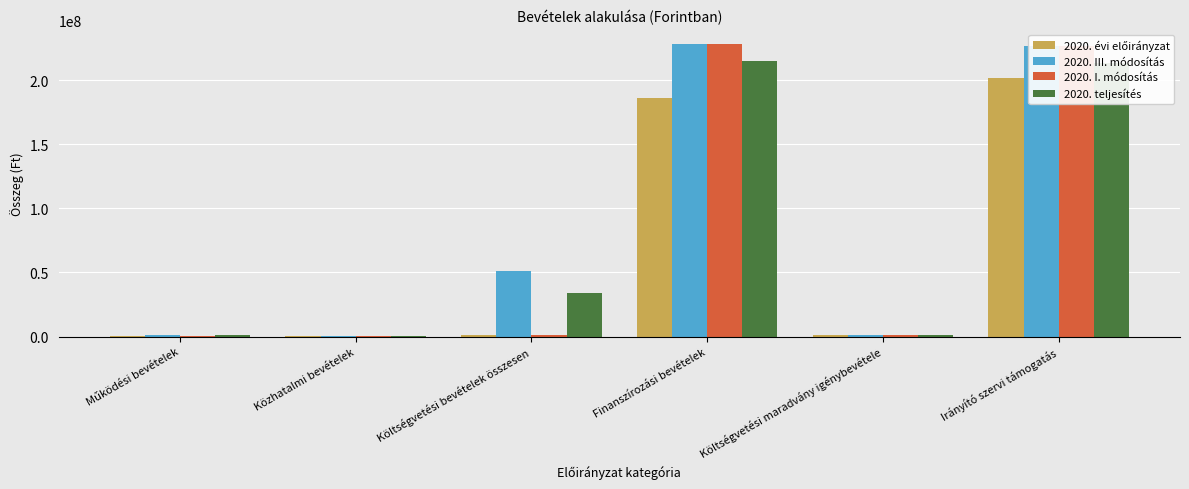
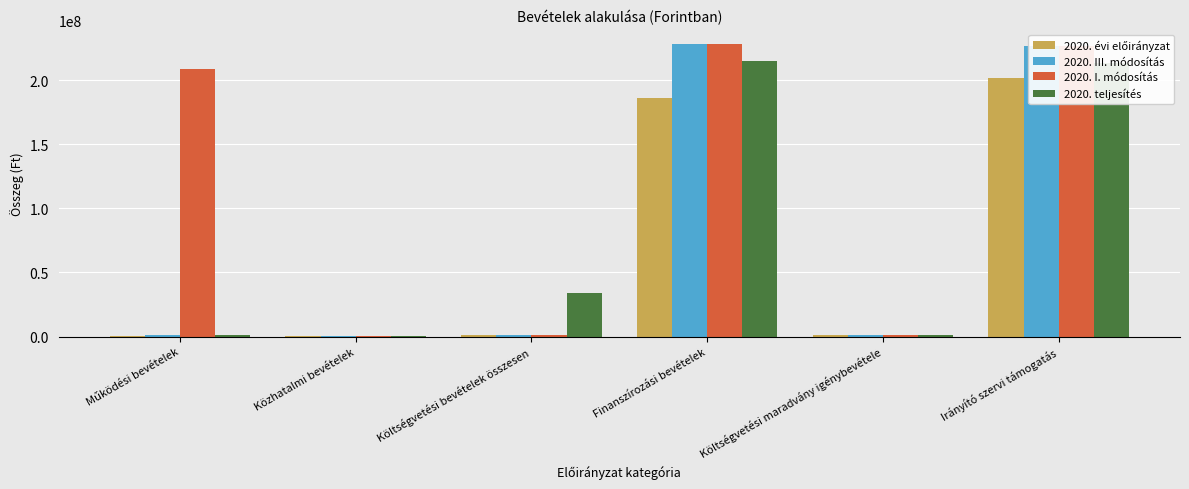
2020. I. módosítás, Működési bevételek: 1000000 -> 209000000
2020. III. módosítás, Költségvetési bevételek összesen: 51000000 -> 1000000
